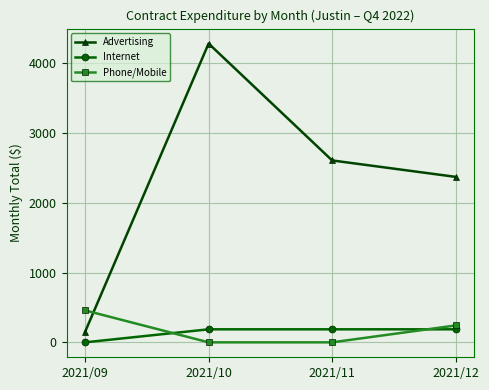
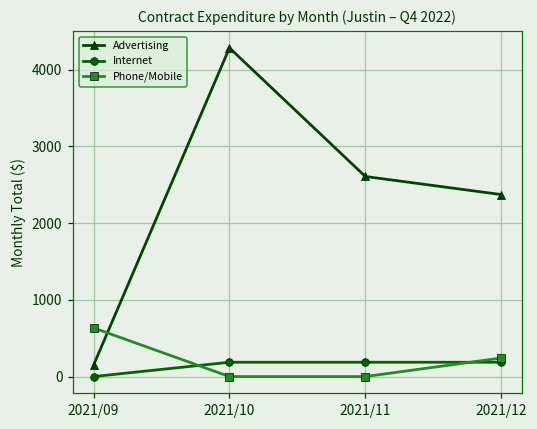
Phone/Mobile, 2021/09: 500 -> 600
